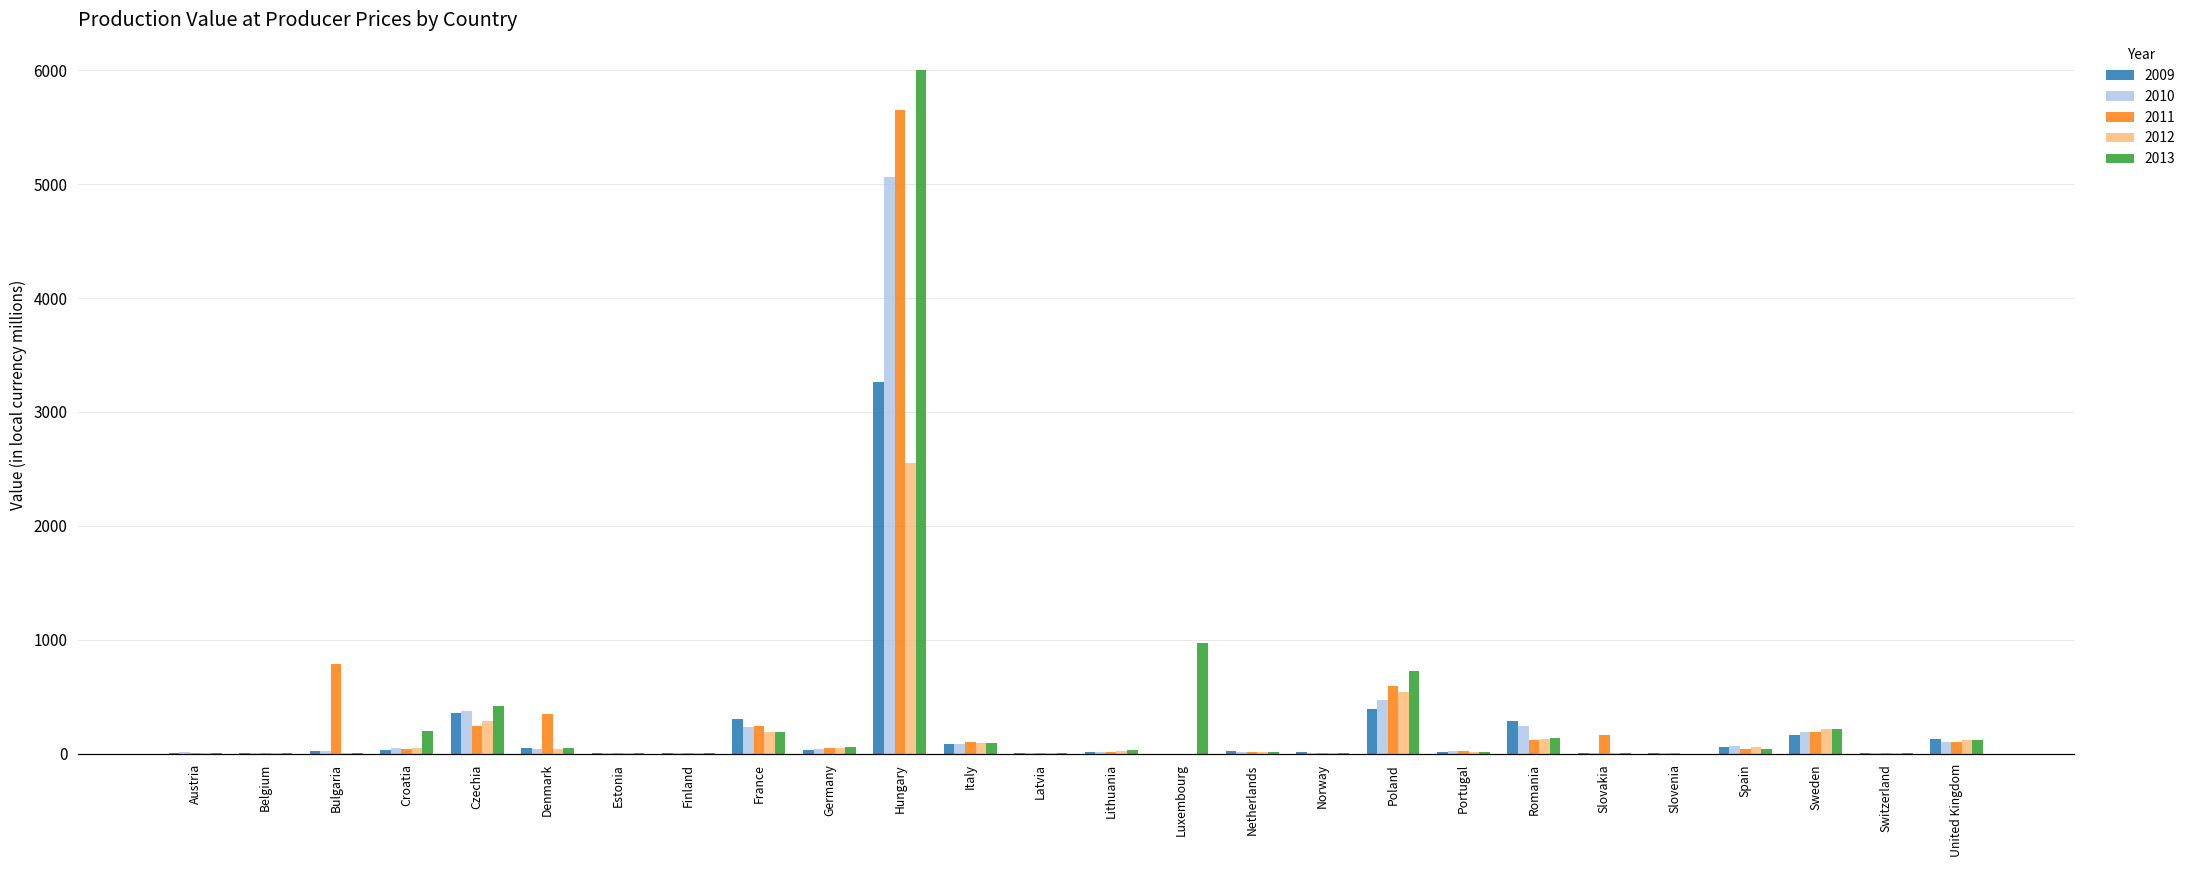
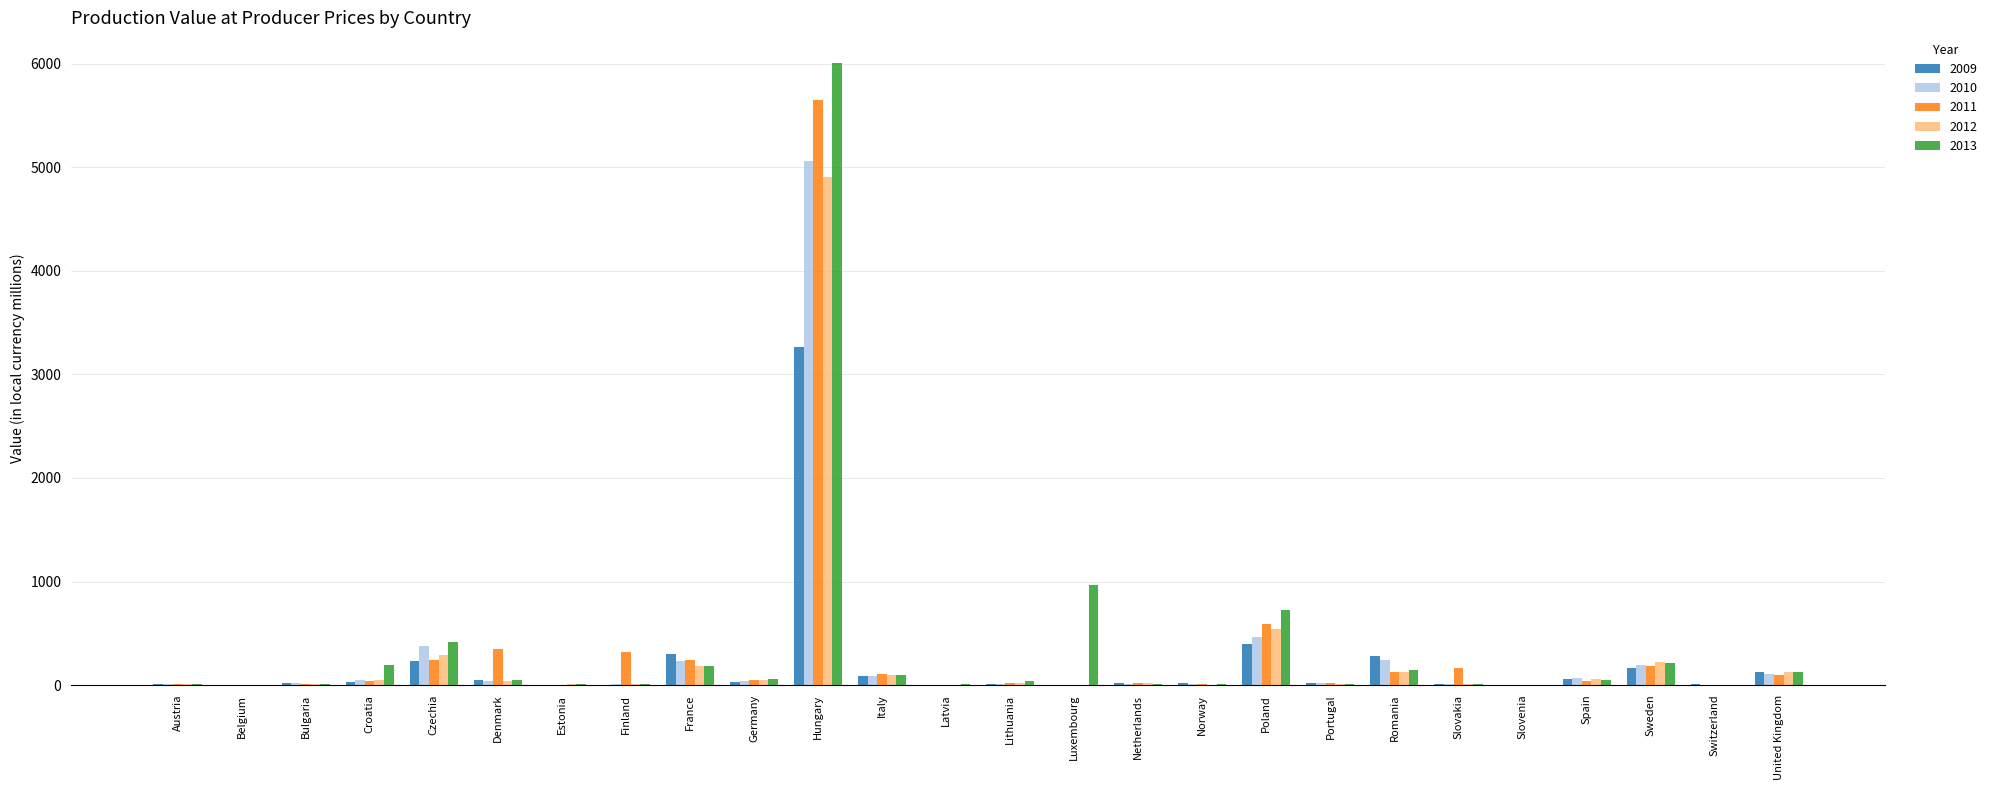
2011, Bulgaria: 790 -> 10
2009, Czechia: 350 -> 230
2011, Finland: 10 -> 320
2012, Hungary: 2550 -> 4910
